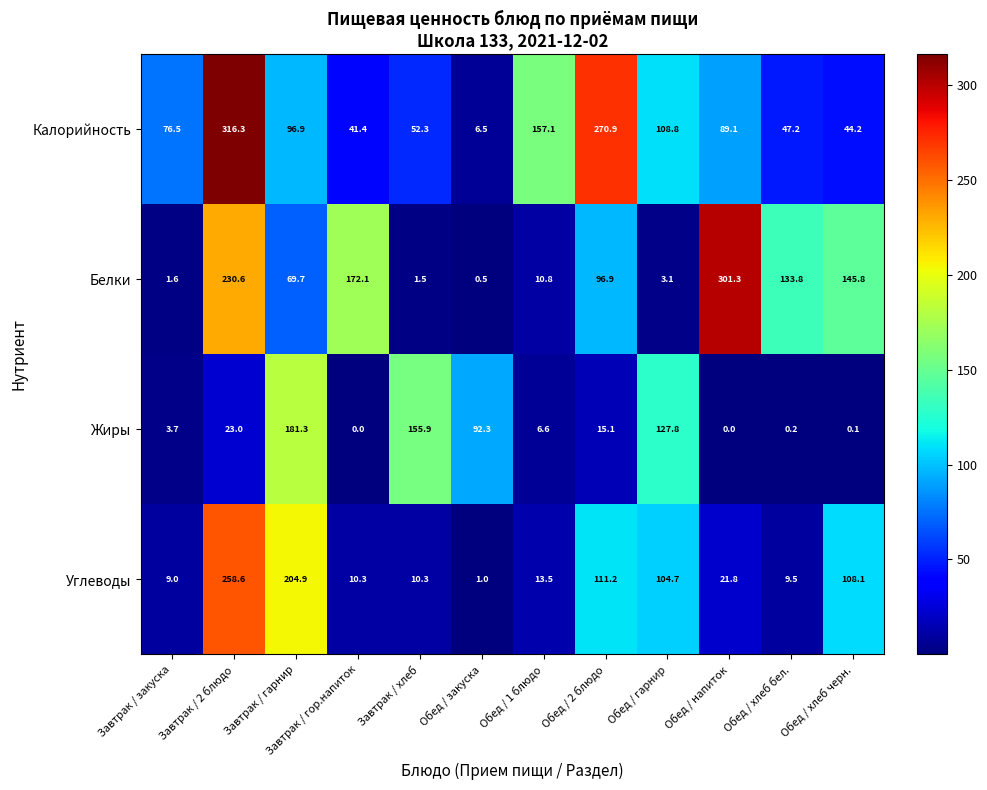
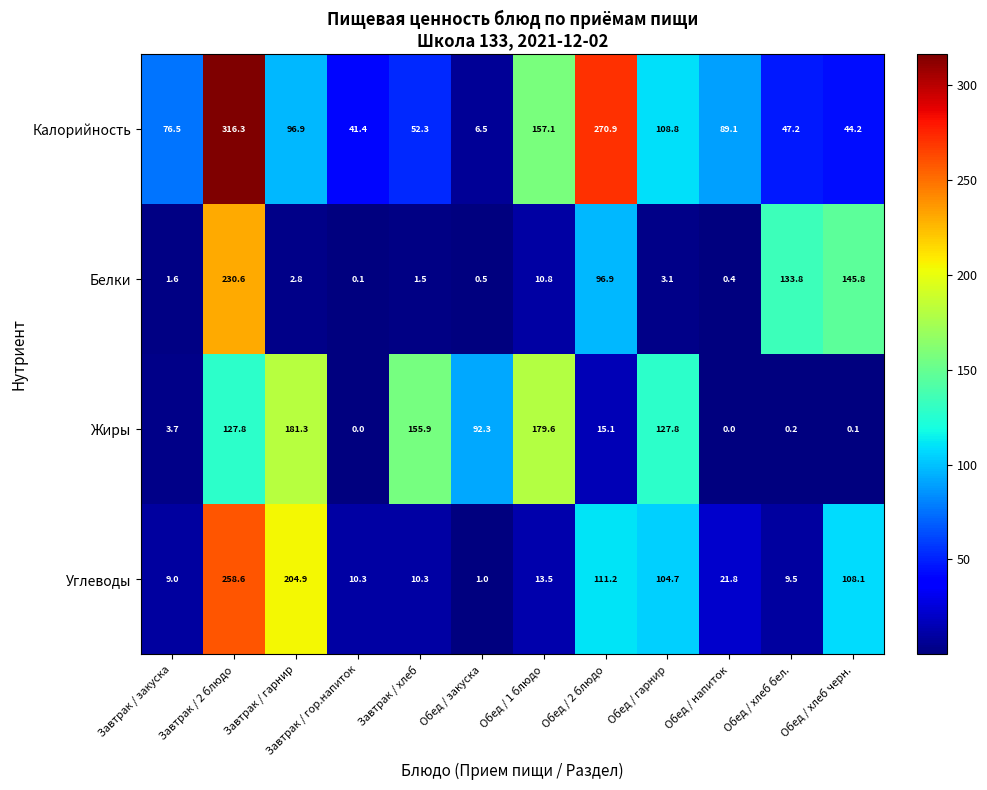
Белки, Завтрак / гарнир: 69.7 -> 2.8
Белки, Завтрак / гор.напиток: 172.1 -> 0.1
Белки, Обед / напиток: 301.3 -> 0.4
Жиры, Завтрак / 2 блюдо: 23.0 -> 127.8
Жиры, Обед / 1 блюдо: 6.6 -> 179.6
